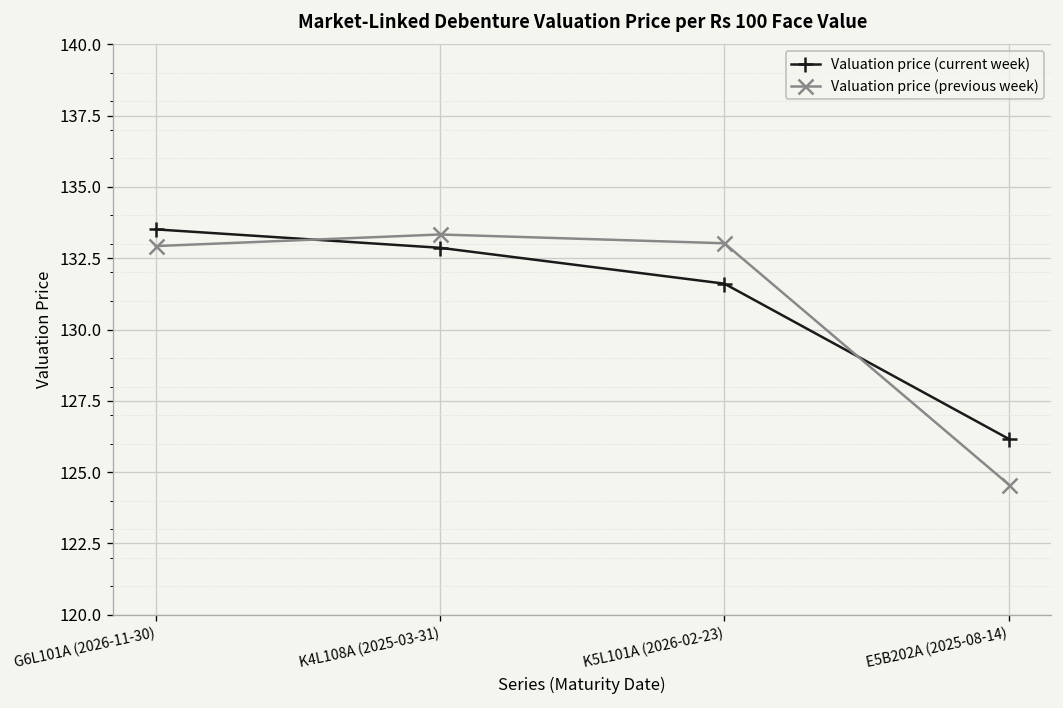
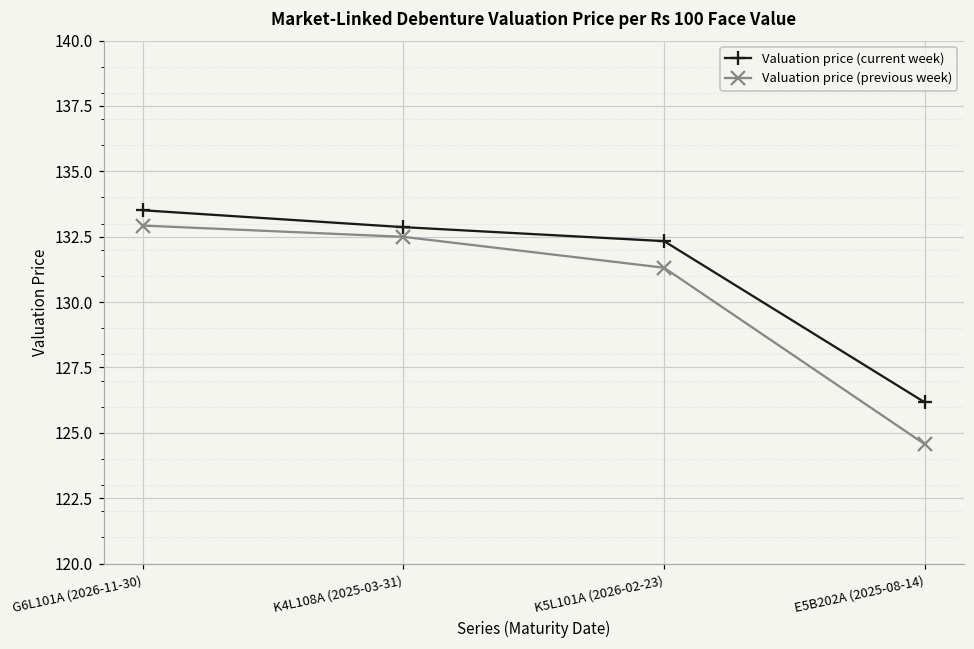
Valuation price (previous week), K4L108A (2025-03-31): 133.3 -> 132.5
Valuation price (current week), K5L101A (2026-02-23): 131.6 -> 132.3
Valuation price (previous week), K5L101A (2026-02-23): 133.0 -> 131.3
